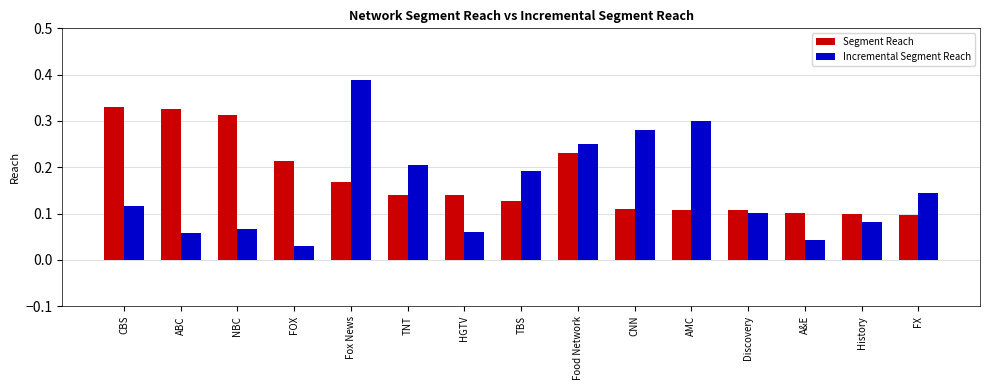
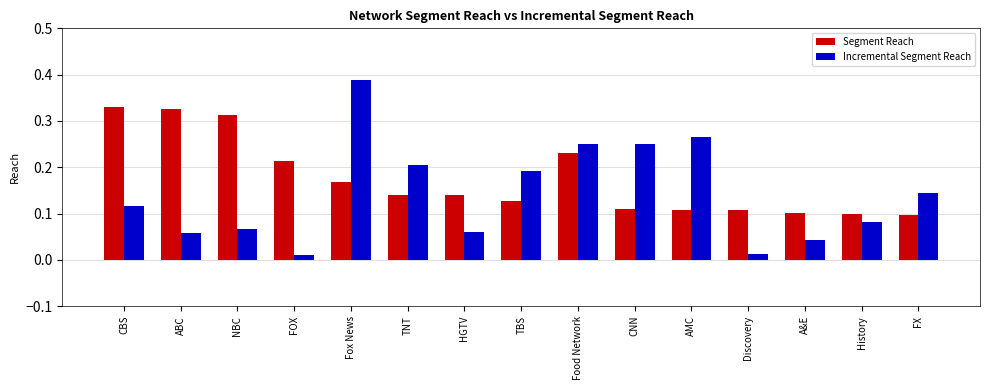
Incremental Segment Reach, FOX: 0.03 -> 0.01
Incremental Segment Reach, CNN: 0.28 -> 0.25
Incremental Segment Reach, AMC: 0.30 -> 0.27
Incremental Segment Reach, Discovery: 0.10 -> 0.01
